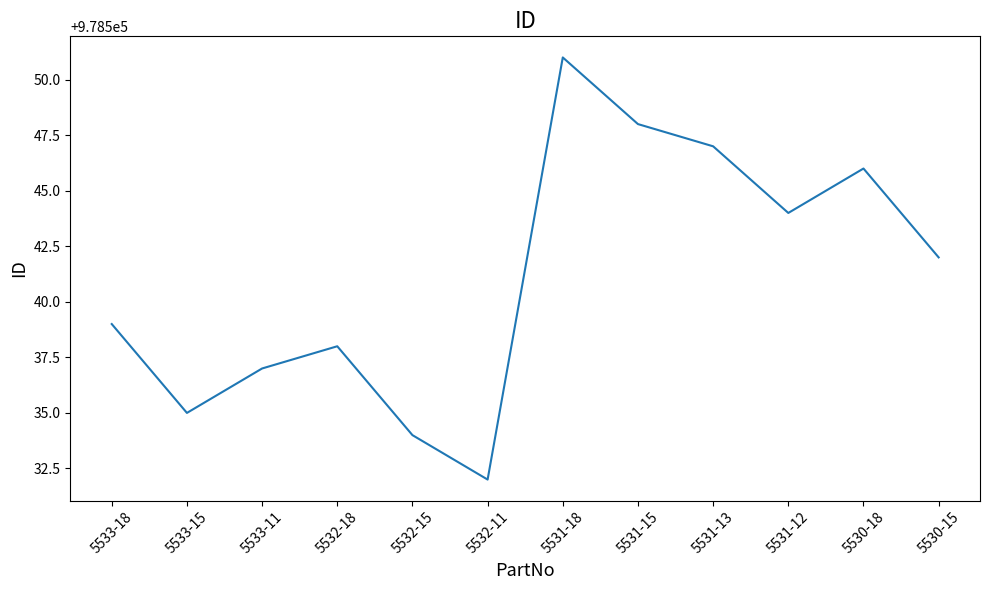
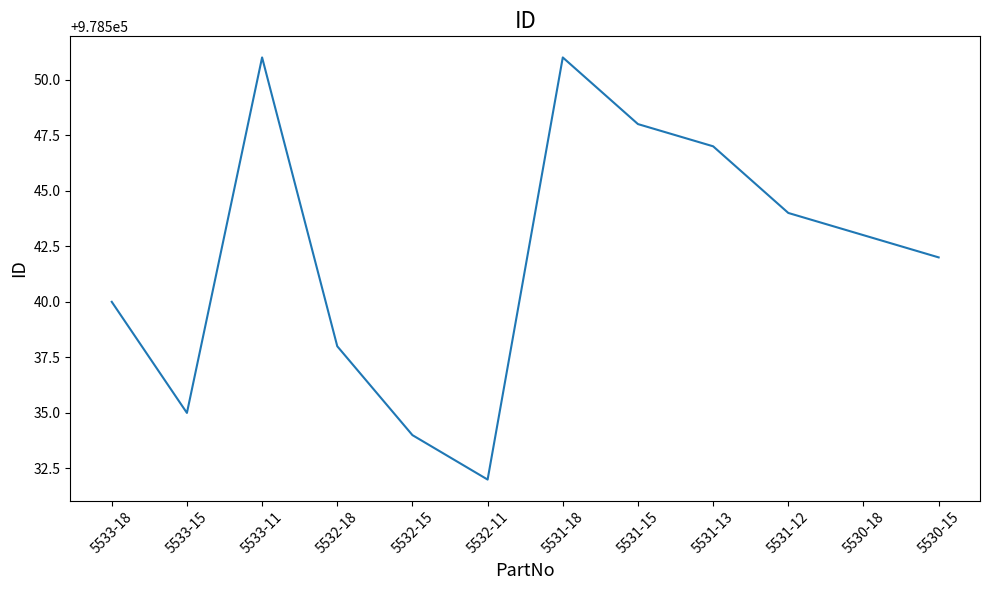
5533-18: 978539 -> 978540
5533-11: 978537 -> 978551
5530-18: 978546 -> 978543
